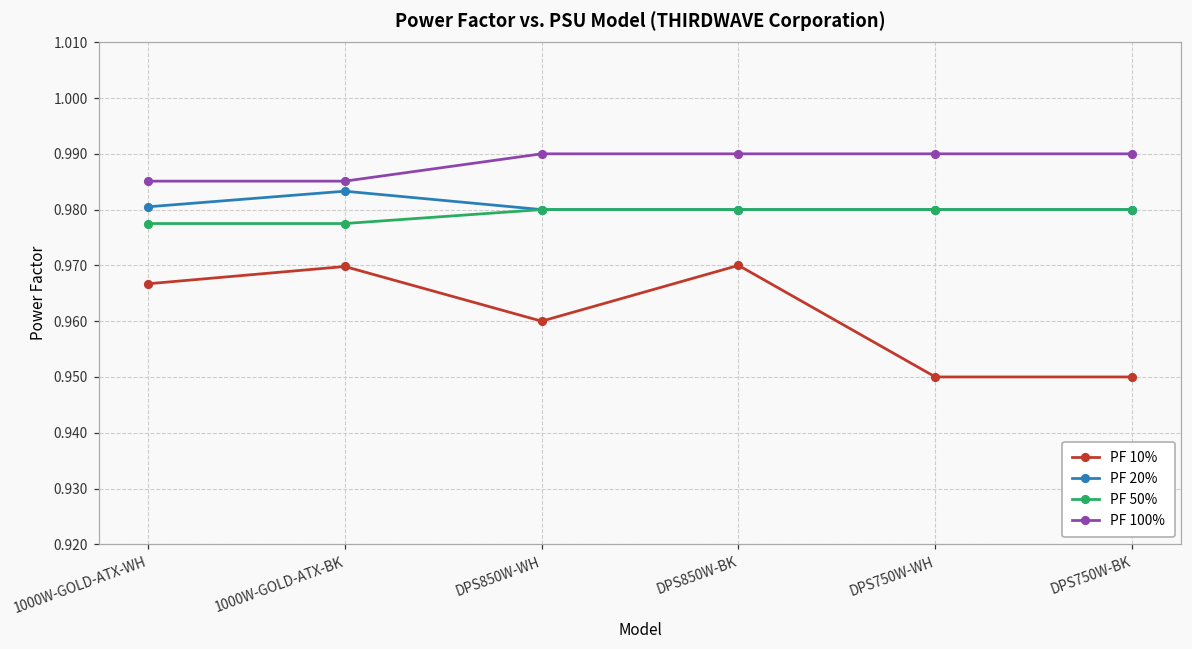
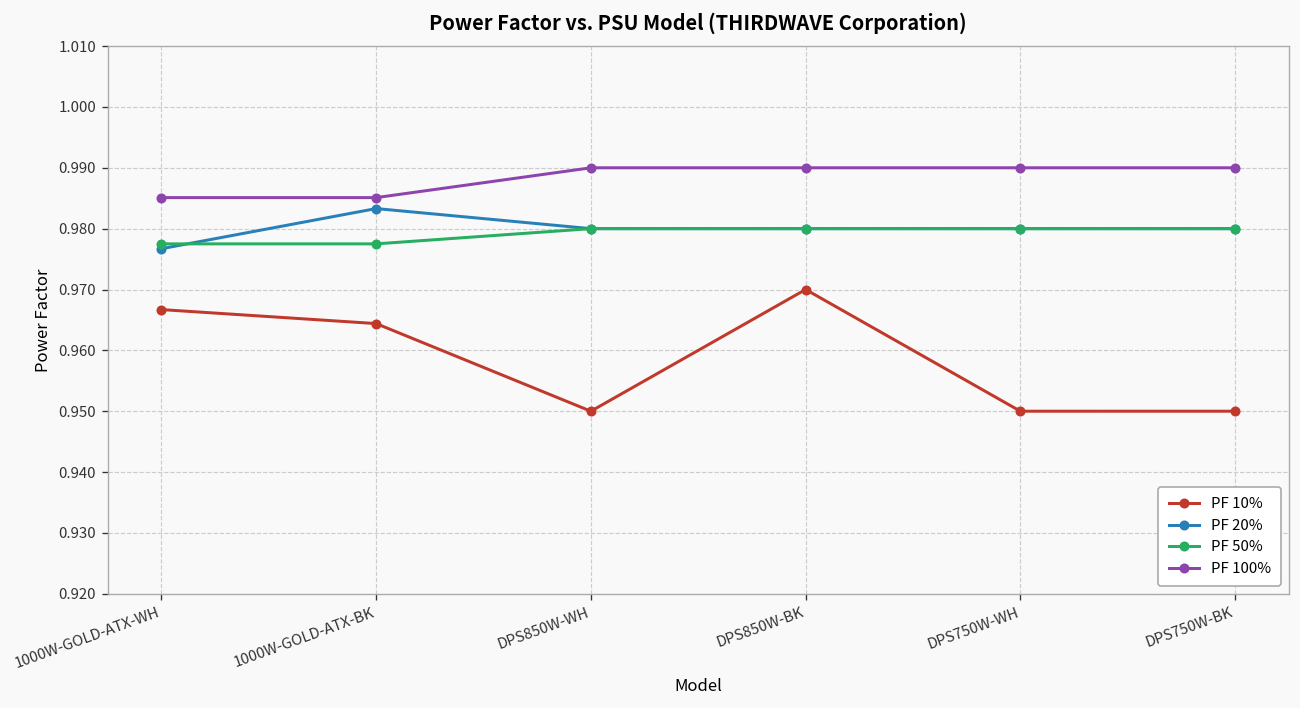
PF 20%, 1000W-GOLD-ATX-WH: 0.981 -> 0.977
PF 10%, 1000W-GOLD-ATX-BK: 0.970 -> 0.964
PF 10%, DPS850W-WH: 0.96 -> 0.95
